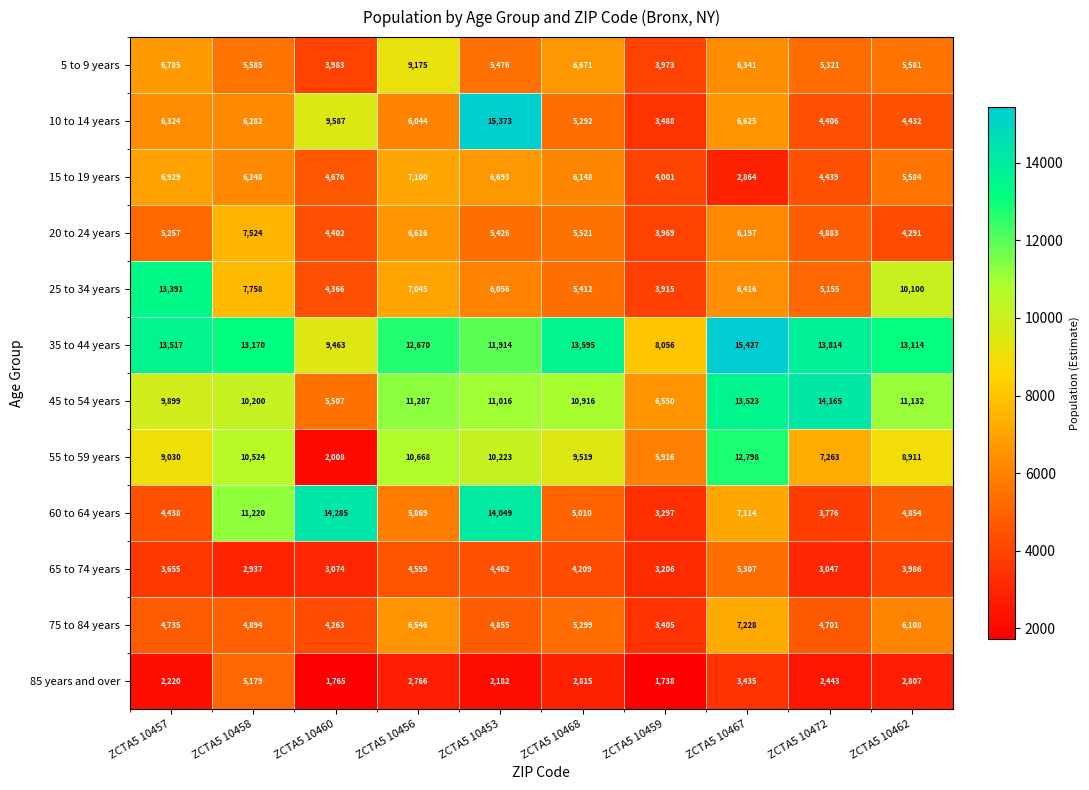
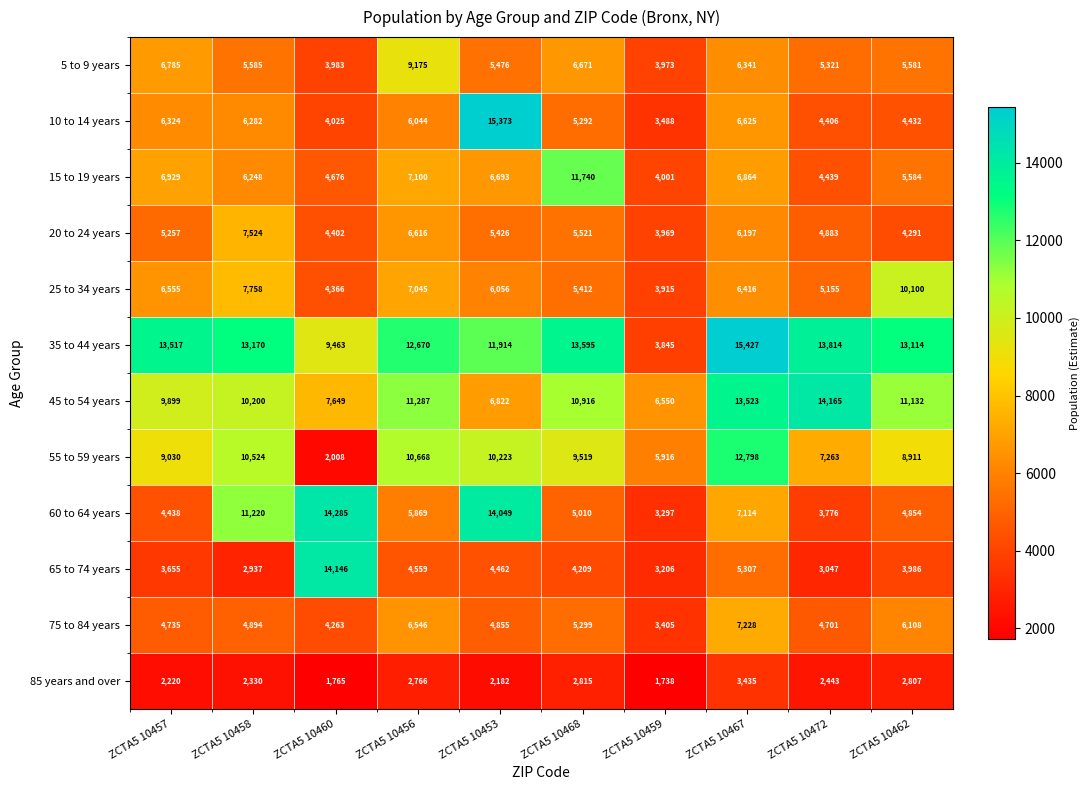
10 to 14 years, ZCTA5 10460: 9,587 -> 4,025
15 to 19 years, ZCTA5 10468: 6,148 -> 11,740
15 to 19 years, ZCTA5 10467: 2,864 -> 6,864
25 to 34 years, ZCTA5 10457: 13,391 -> 6,555
35 to 44 years, ZCTA5 10459: 8,056 -> 3,845
45 to 54 years, ZCTA5 10460: 5,507 -> 7,649
45 to 54 years, ZCTA5 10453: 11,016 -> 6,822
65 to 74 years, ZCTA5 10460: 3,074 -> 14,146
85 years and over, ZCTA5 10458: 5,179 -> 2,330
